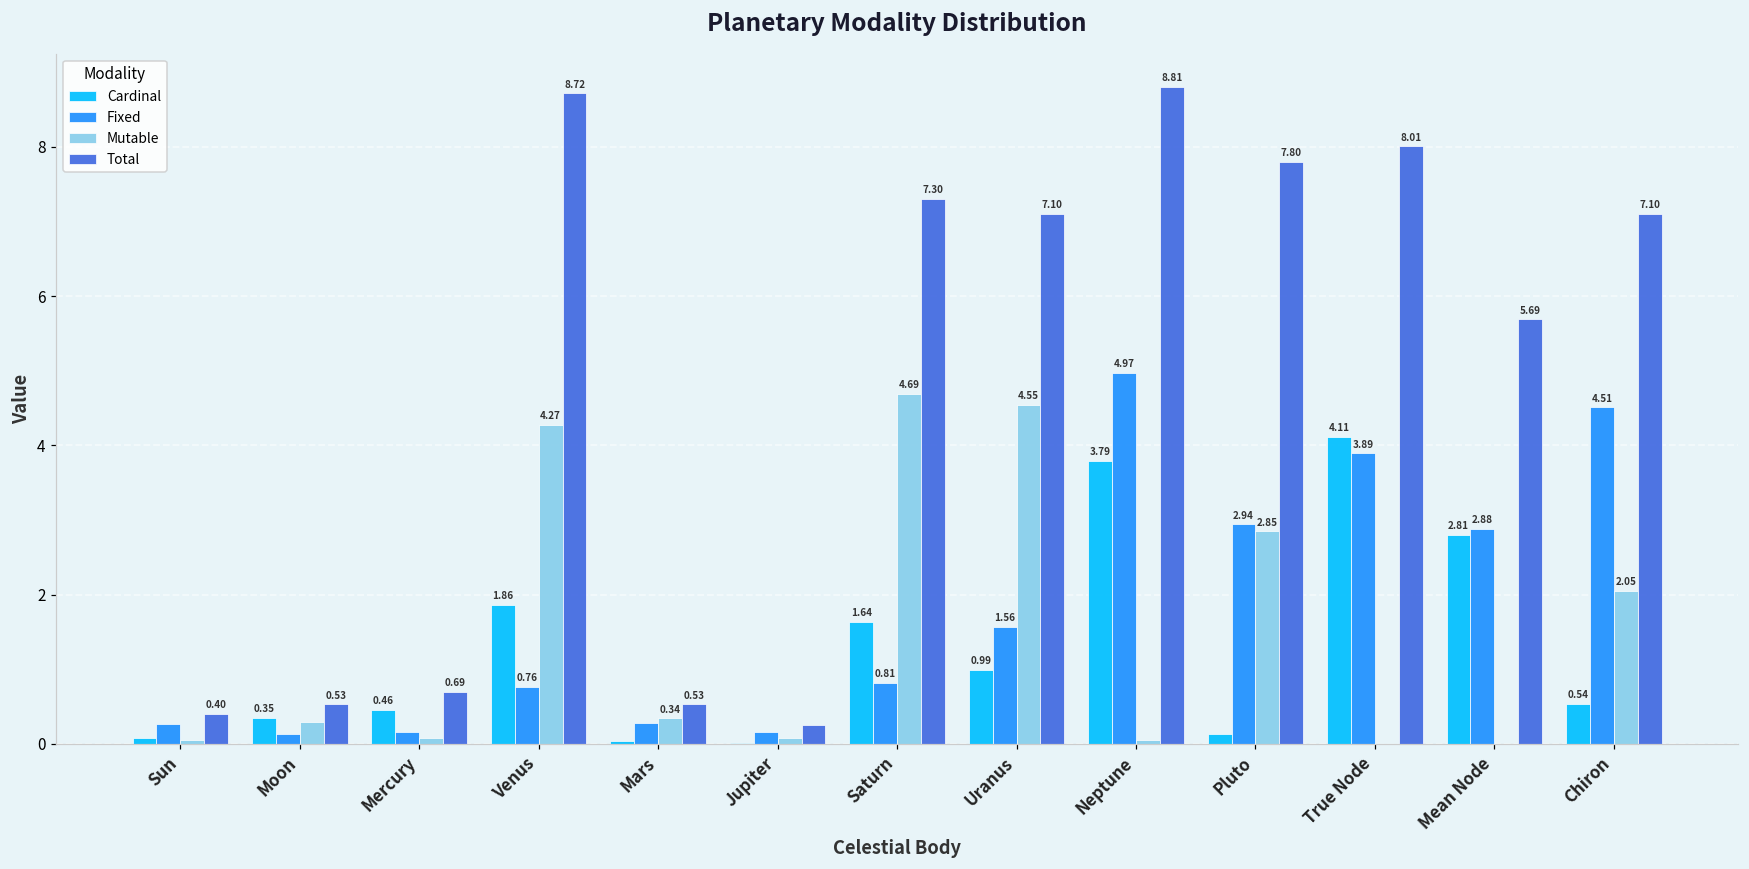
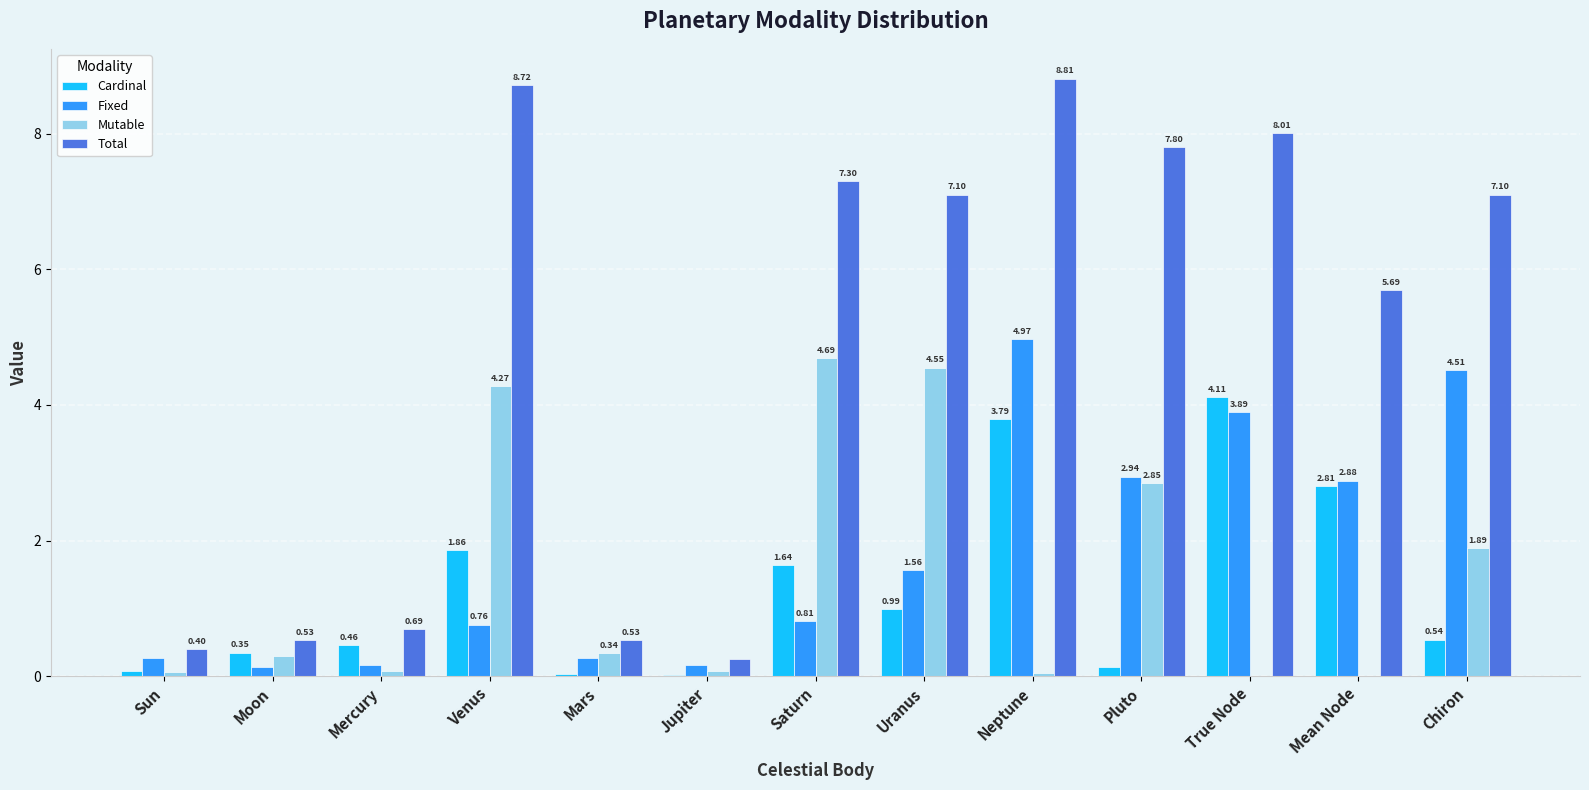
Mutable, Chiron: 2.05 -> 1.89
